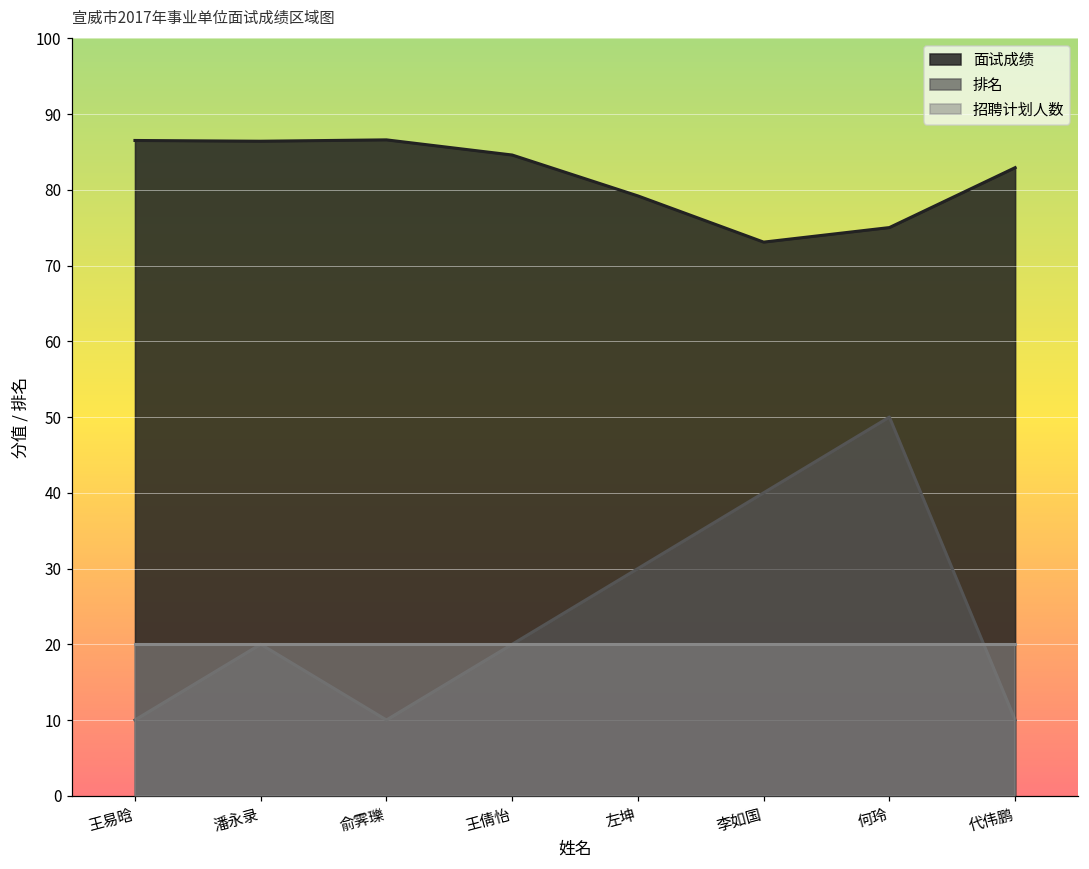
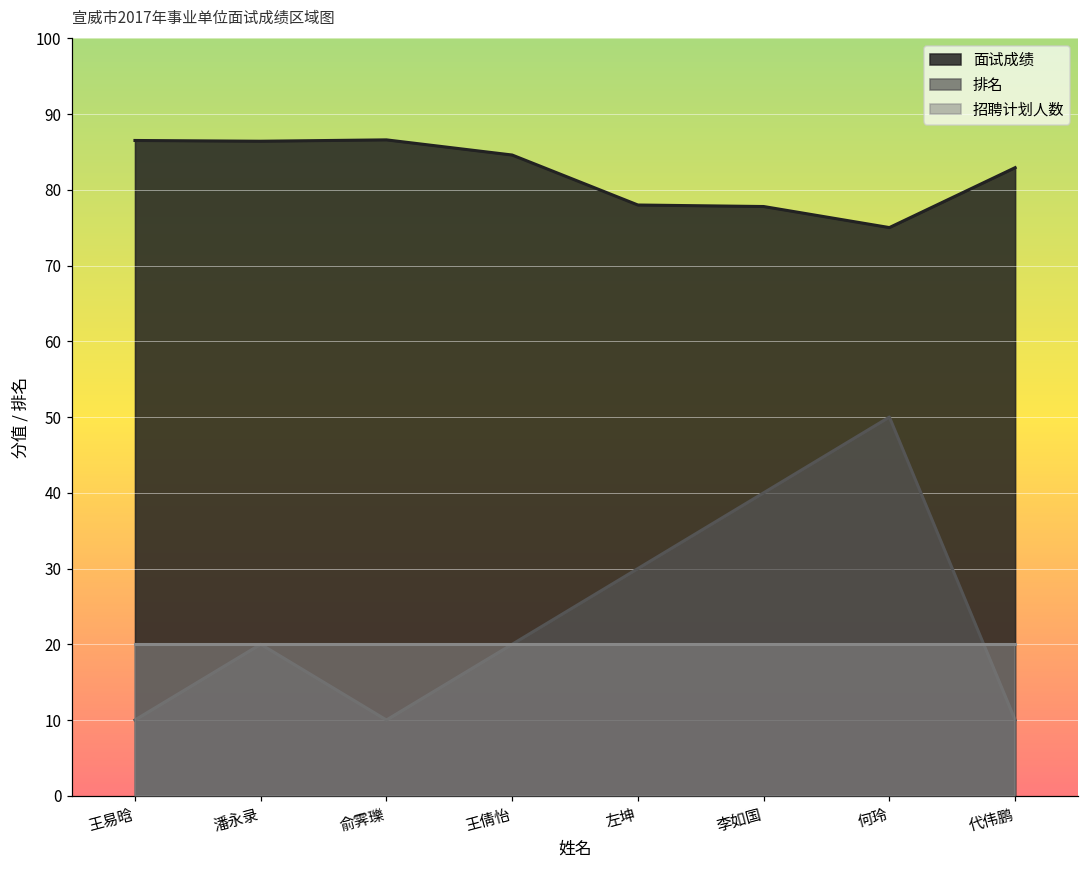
面试成绩, 左坤: 79 -> 78
面试成绩, 李如国: 73 -> 78
